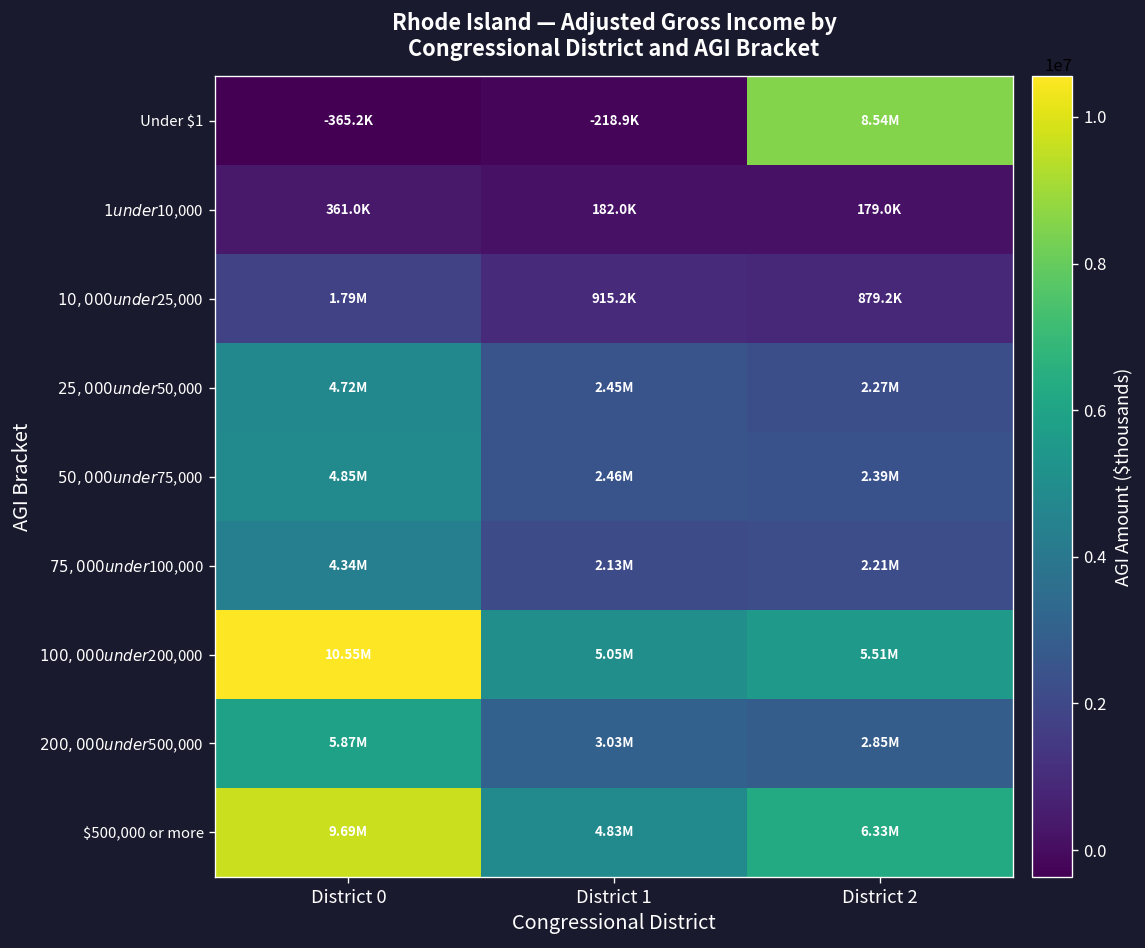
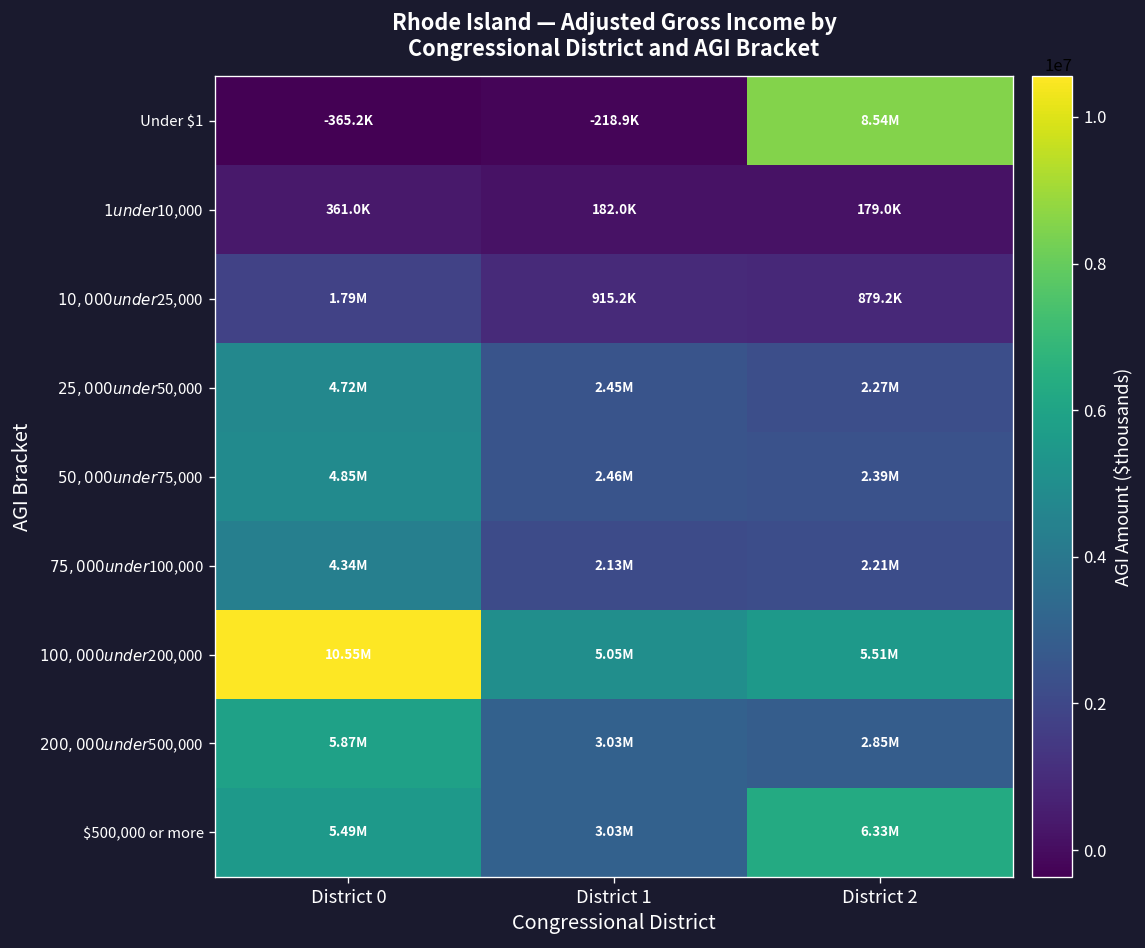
$500,000 or more, District 0: 9.69M -> 5.49M
$500,000 or more, District 1: 4.83M -> 3.03M
